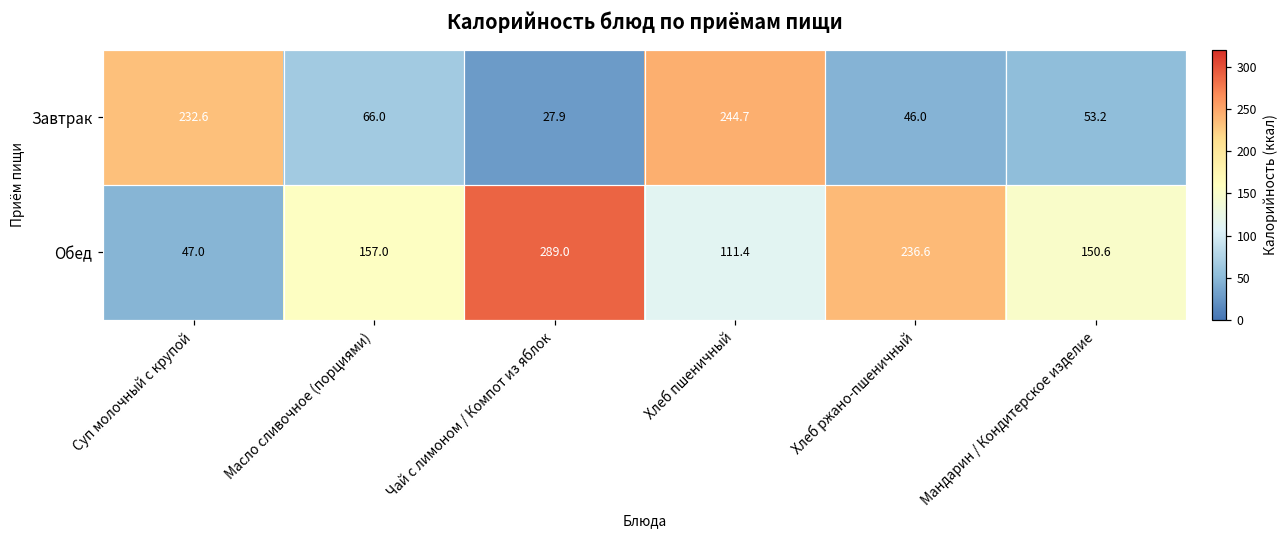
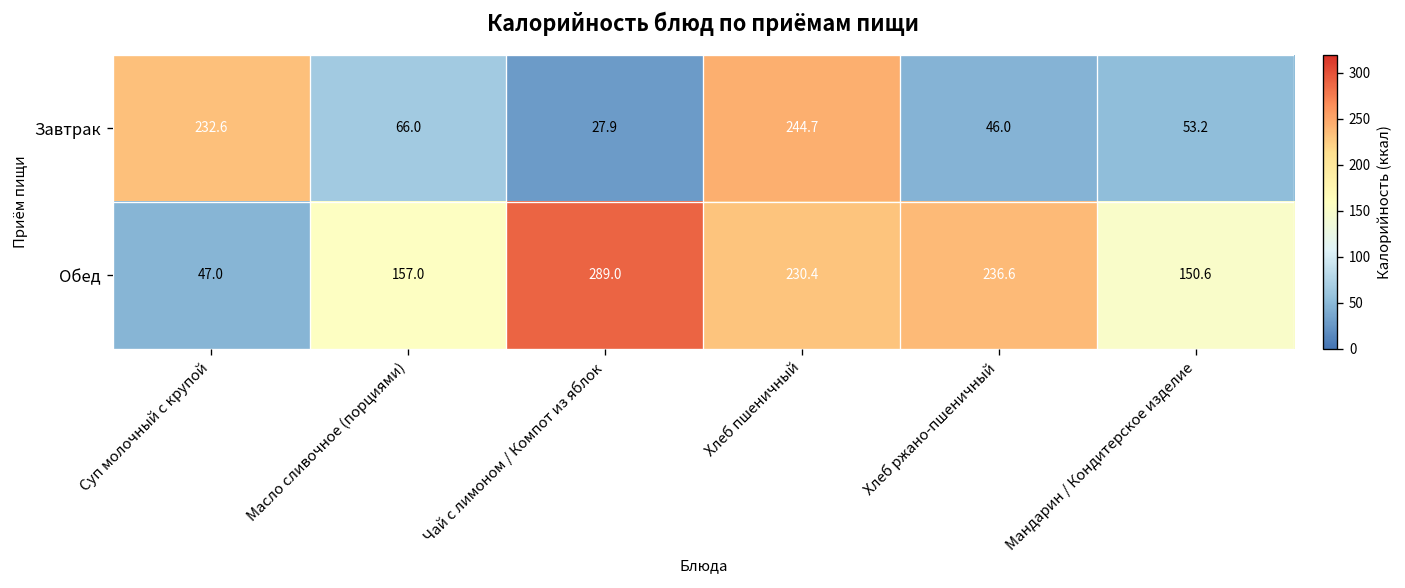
Обед, Хлеб пшеничный: 111.4 -> 230.4
